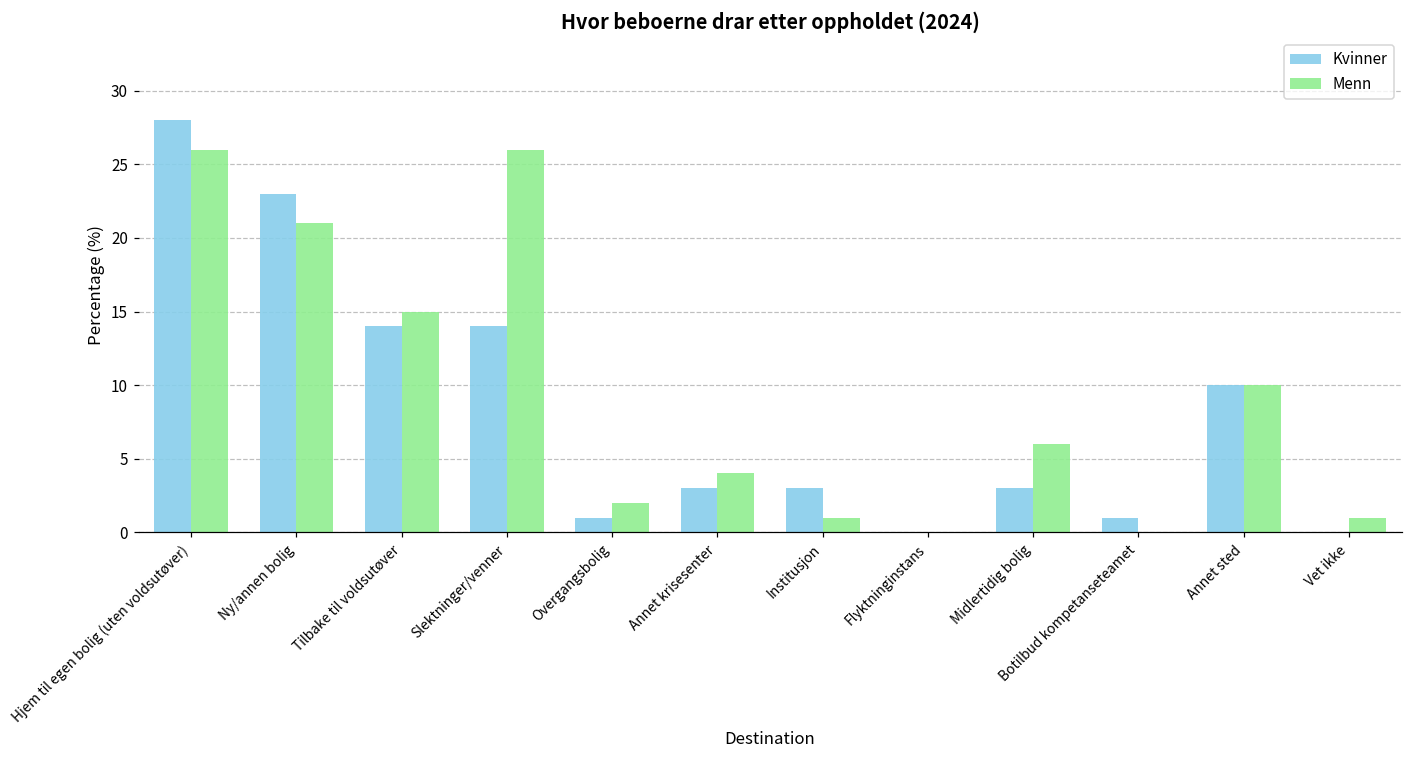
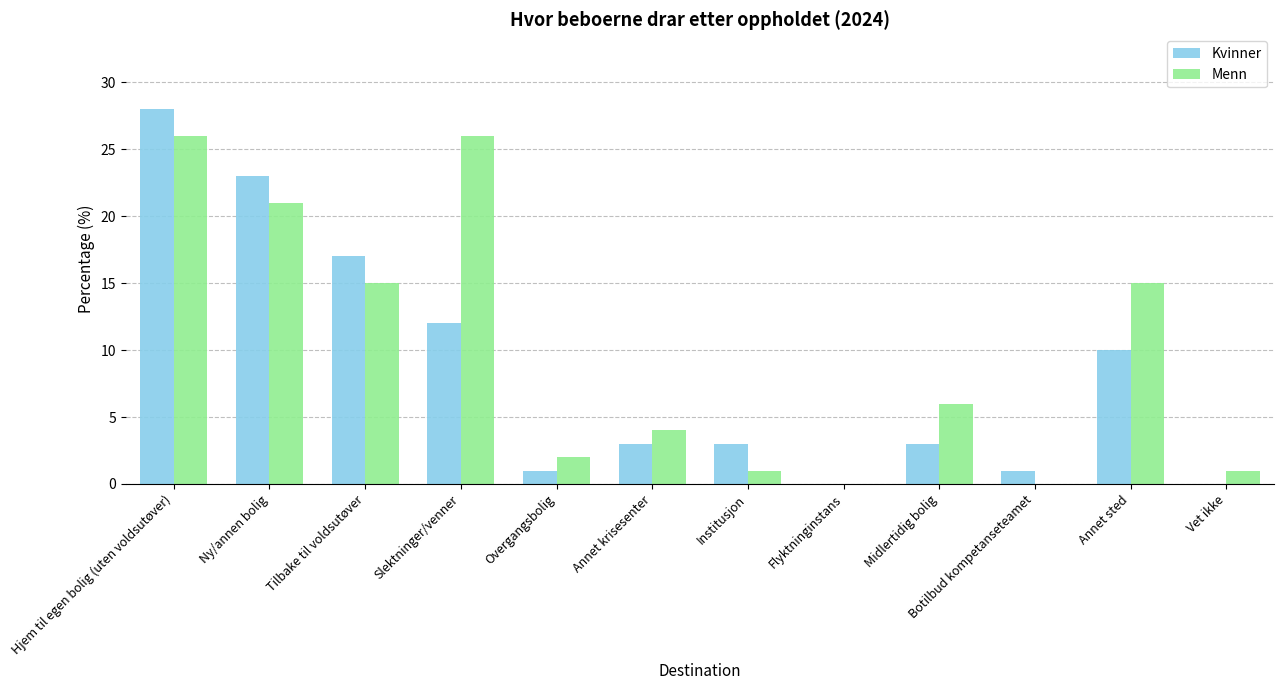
Kvinner, Tilbake til voldsutøver: 14 -> 17
Kvinner, Slektninger/venner: 14 -> 12
Menn, Annet sted: 10 -> 15
